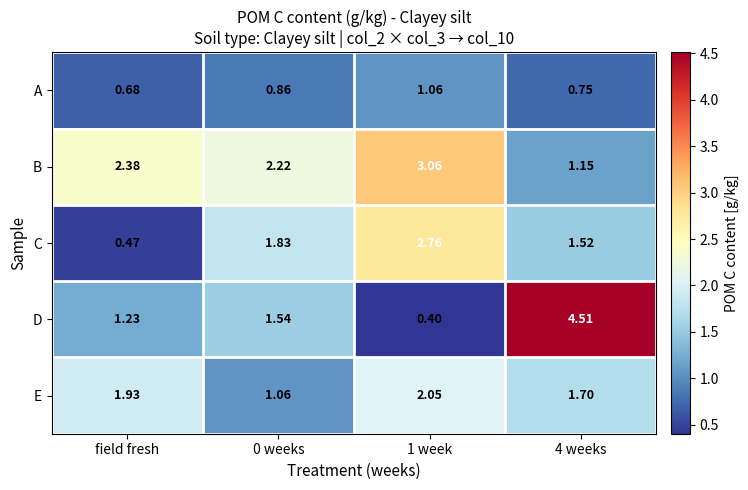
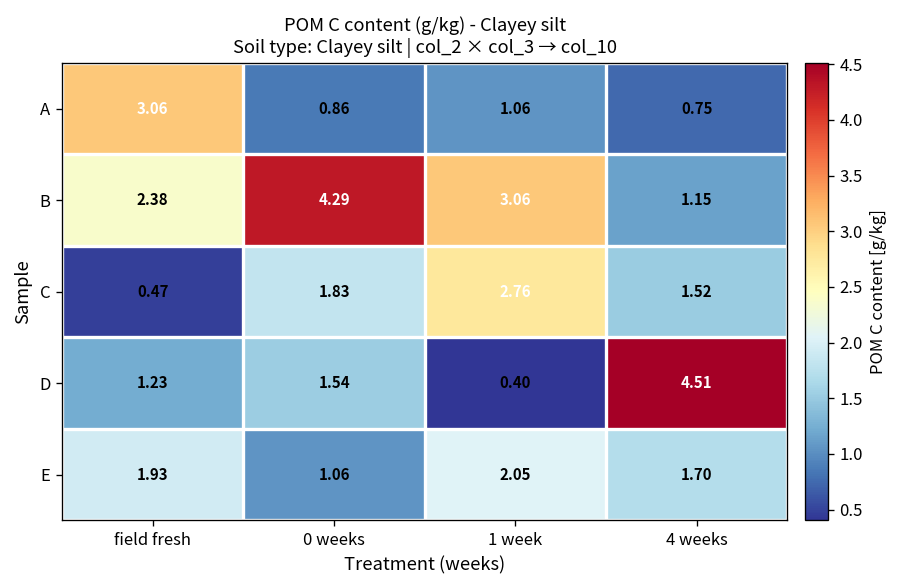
A, field fresh: 0.68 -> 3.06
B, 0 weeks: 2.22 -> 4.29
